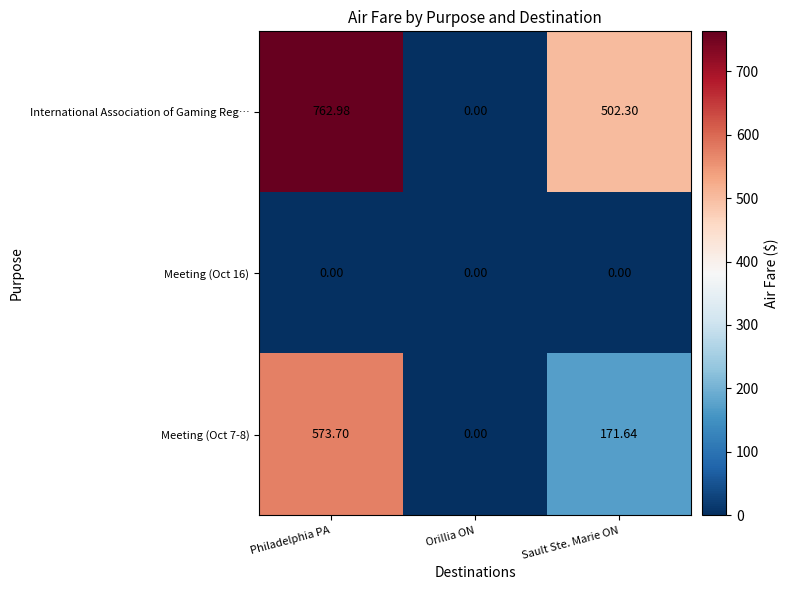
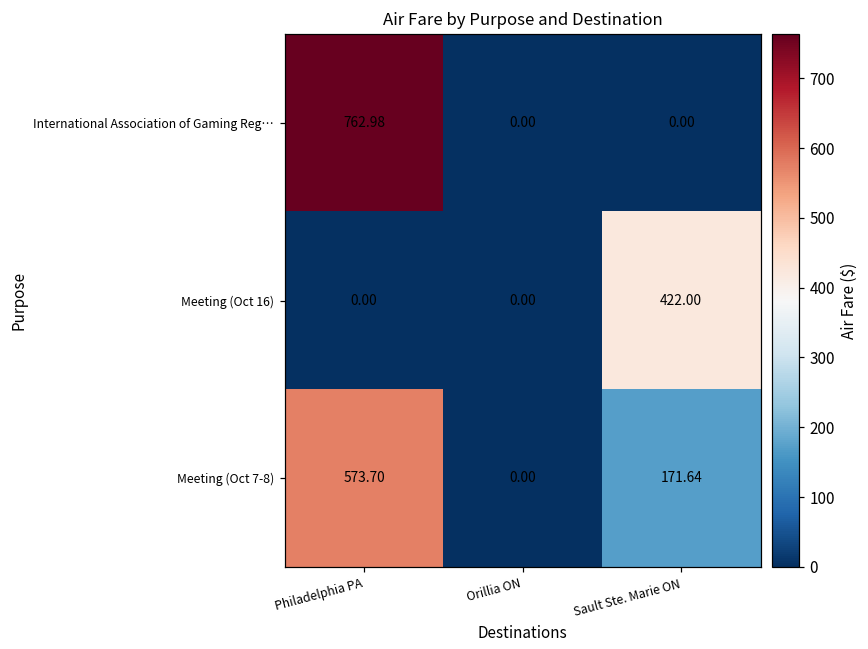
International Association of Gaming Reg…, Sault Ste. Marie ON: 502.30 -> 0.00
Meeting (Oct 16), Sault Ste. Marie ON: 0.00 -> 422.00
